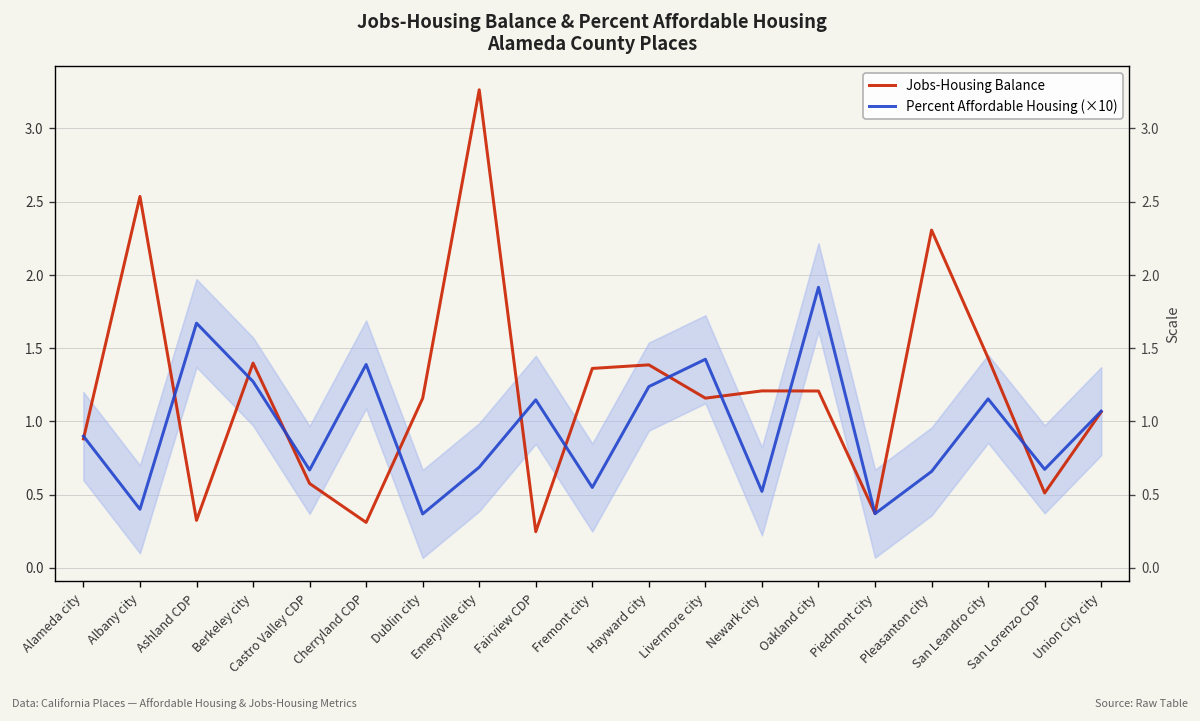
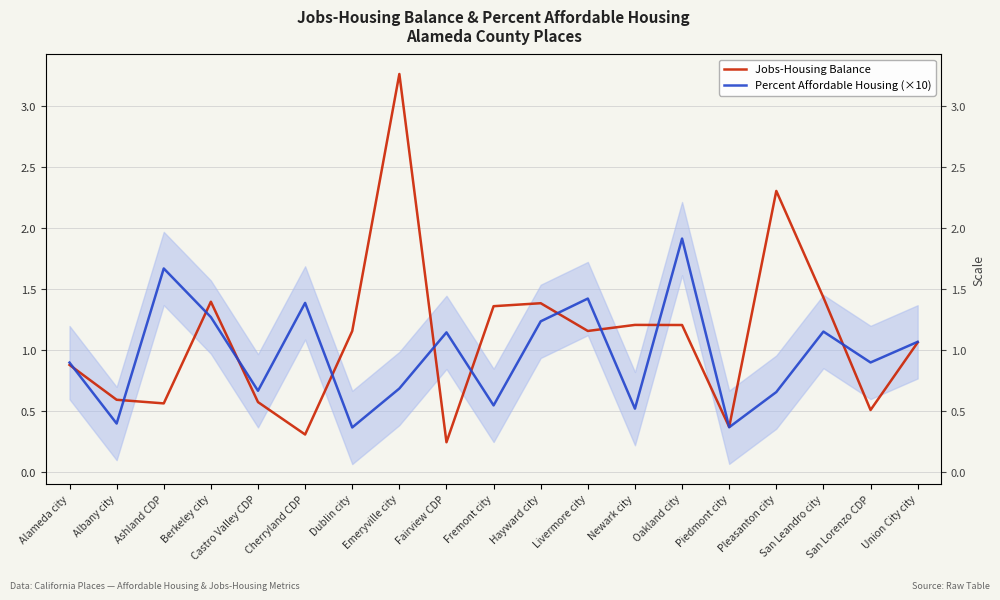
Jobs-Housing Balance, Albany city: 2.54 -> 0.59
Jobs-Housing Balance, Ashland CDP: 0.32 -> 0.56
Percent Affordable Housing (×10), San Lorenzo CDP: 0.67 -> 0.90
